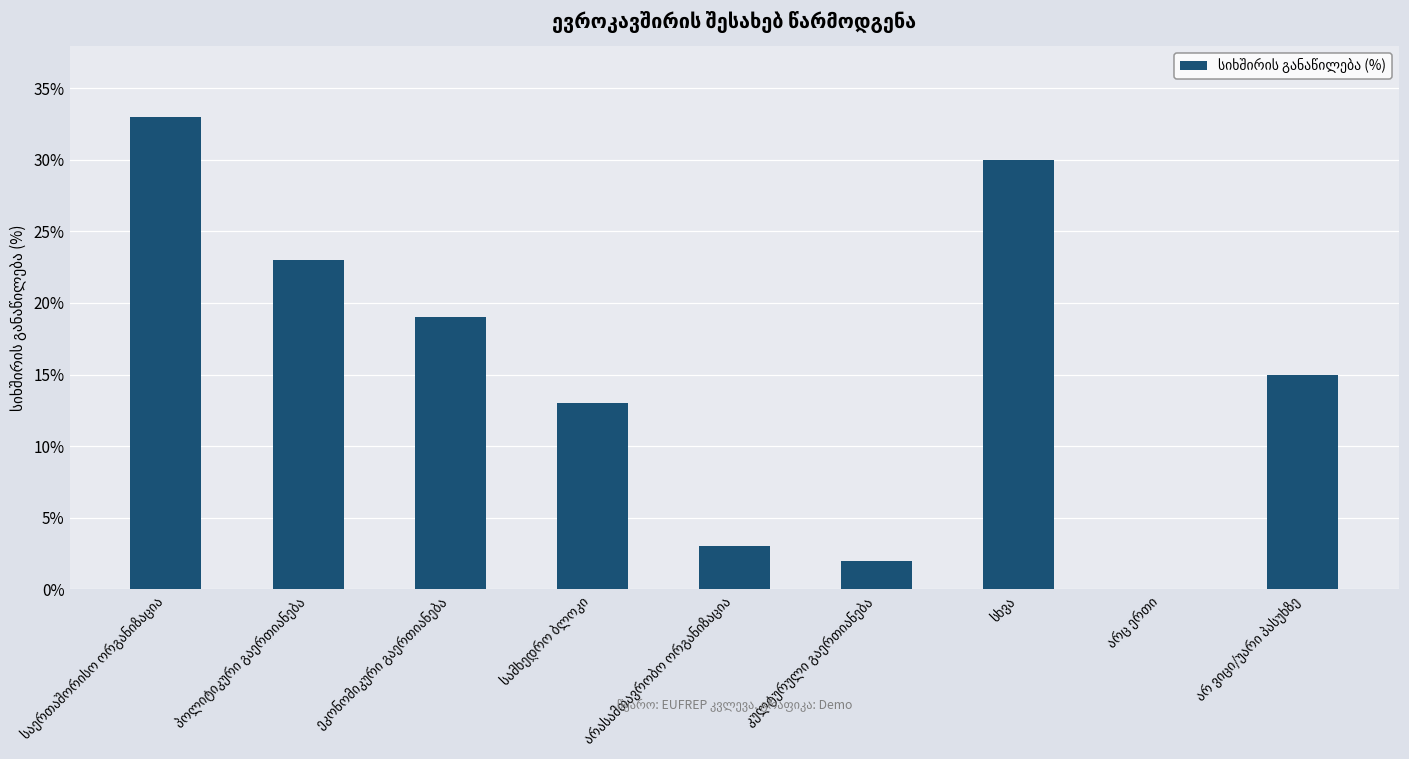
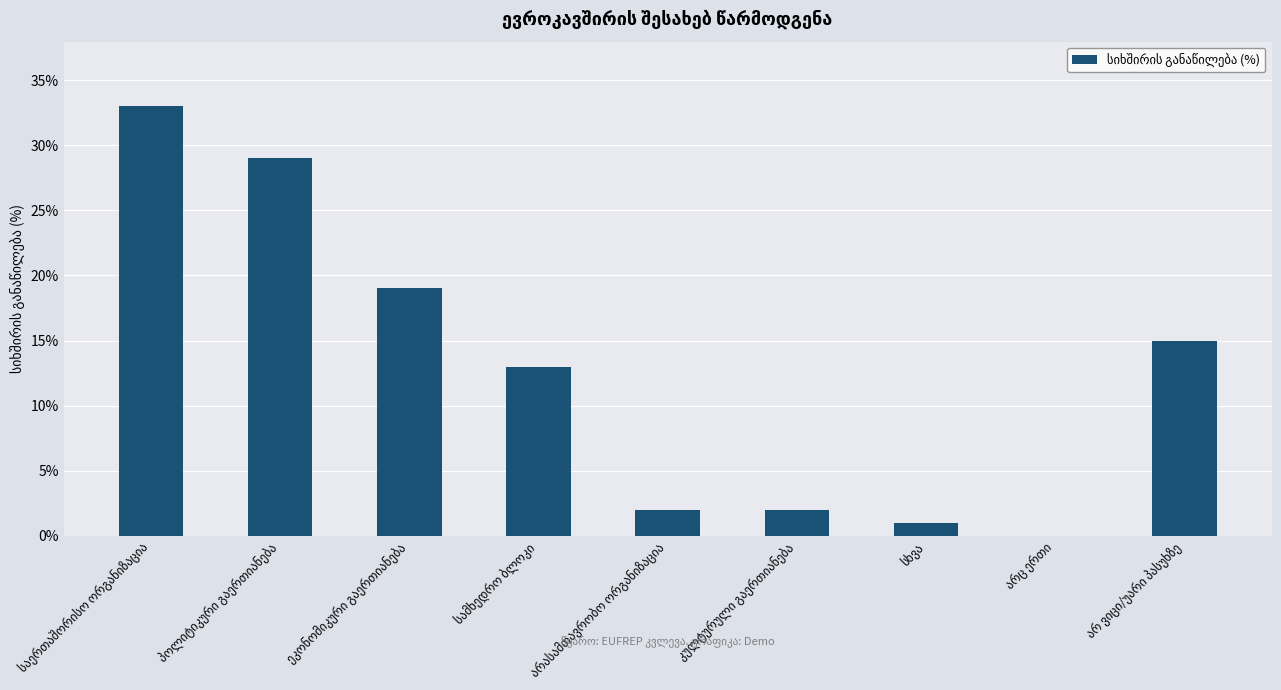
პოლიტიკური გაერთიანება: 23% -> 29%
არასამთავრობო ორგანიზაცია: 3% -> 2%
სხვა: 30% -> 1%
